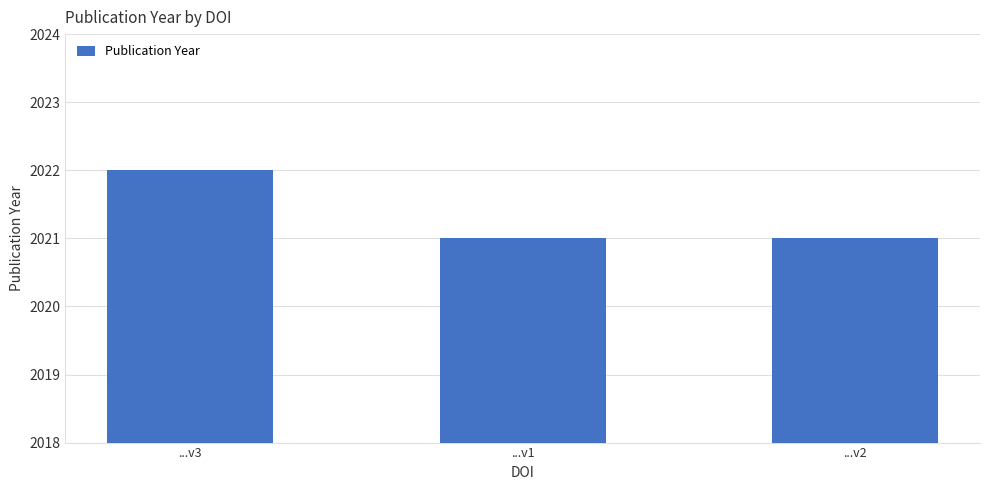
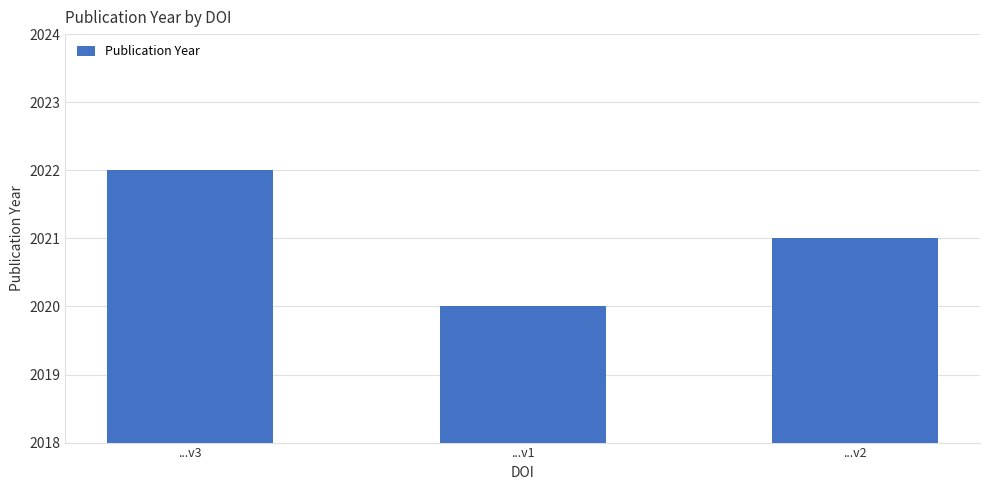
...v1: 2021 -> 2020
